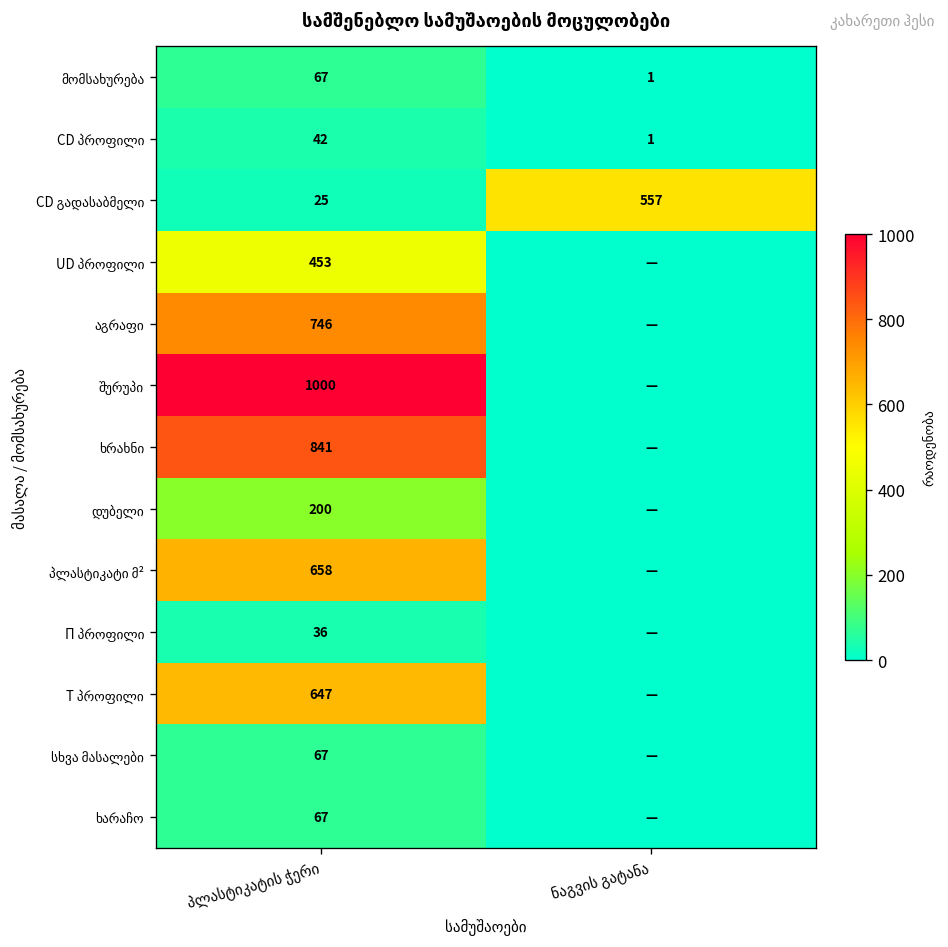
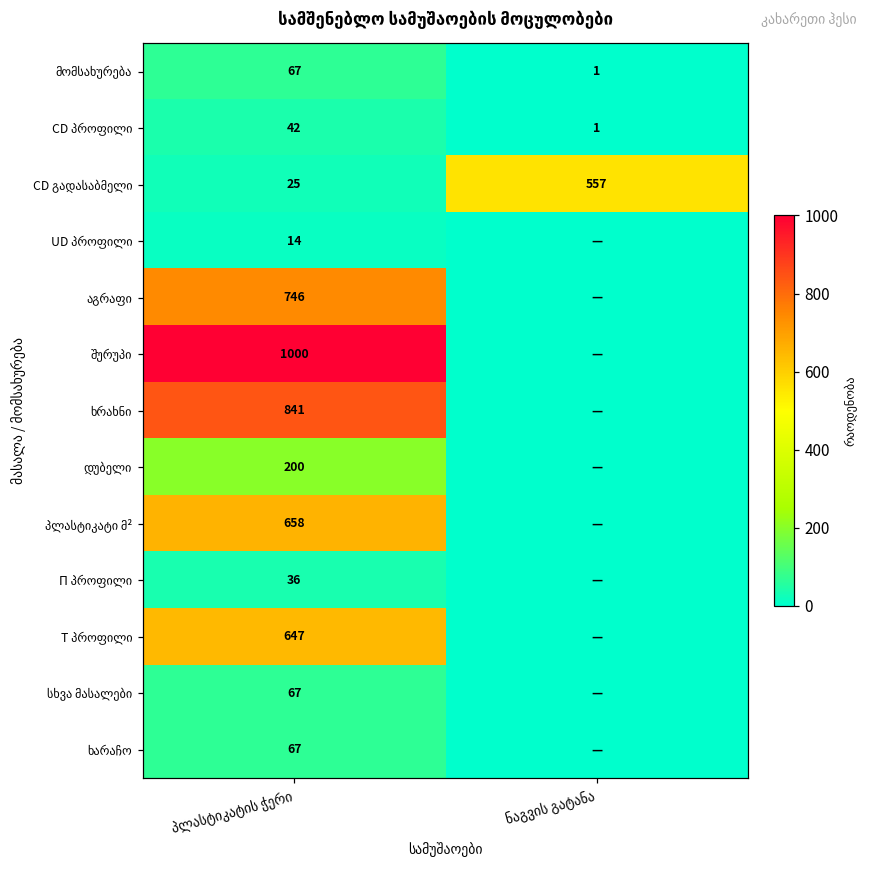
UD პროფილი, პლასტიკატის ჭერი: 453 -> 14
